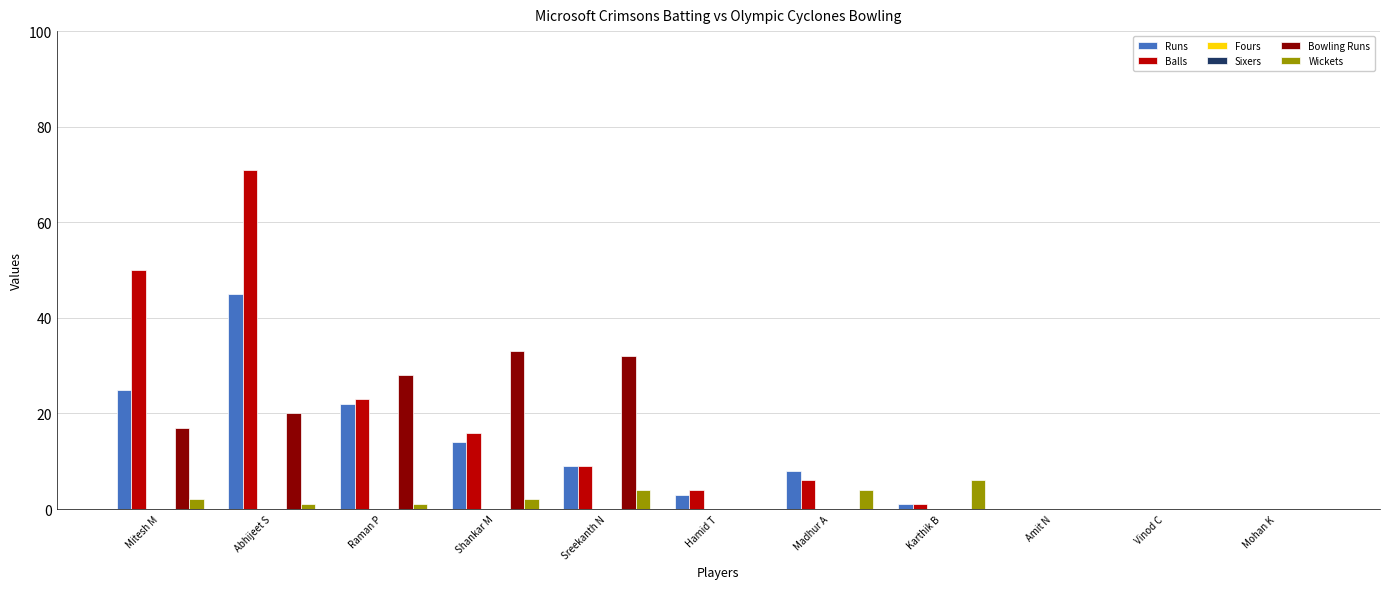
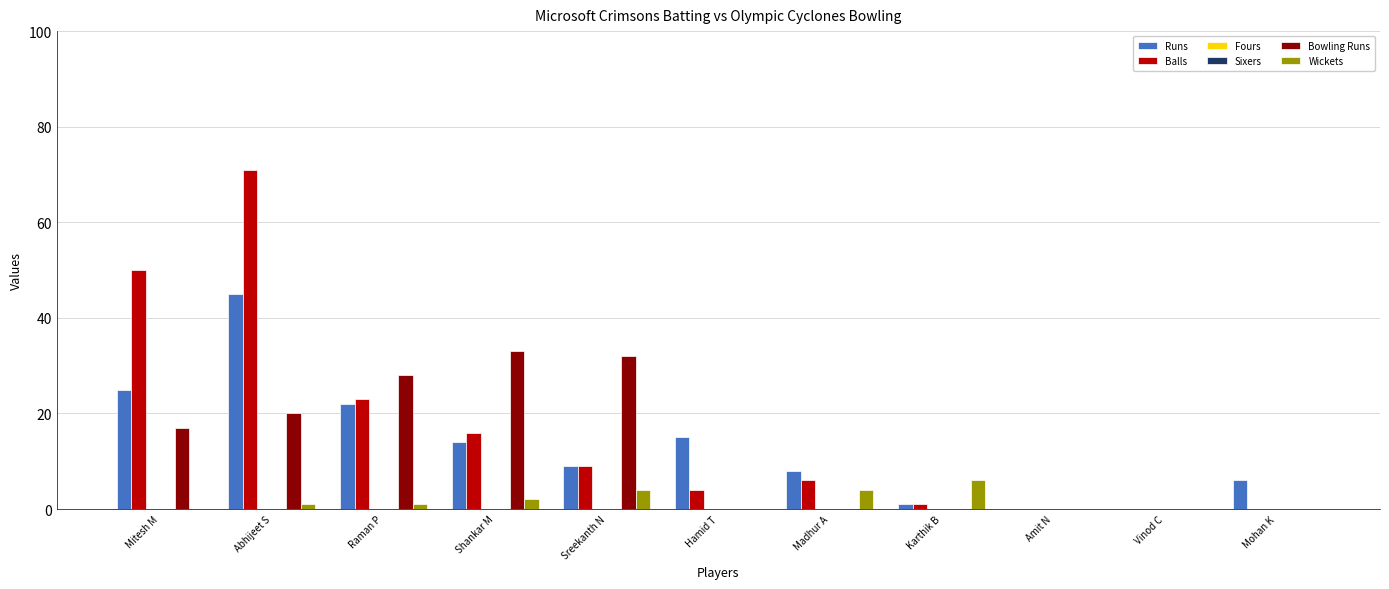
Wickets, Mitesh M: 2 -> 0
Runs, Hamid T: 3 -> 15
Runs, Mohan K: 0 -> 6
